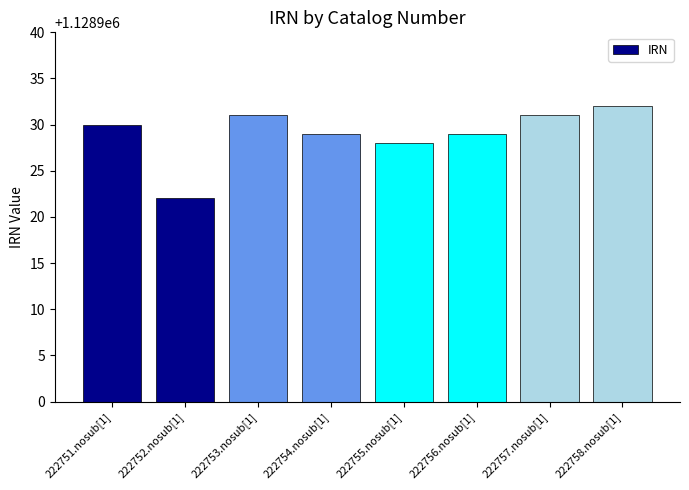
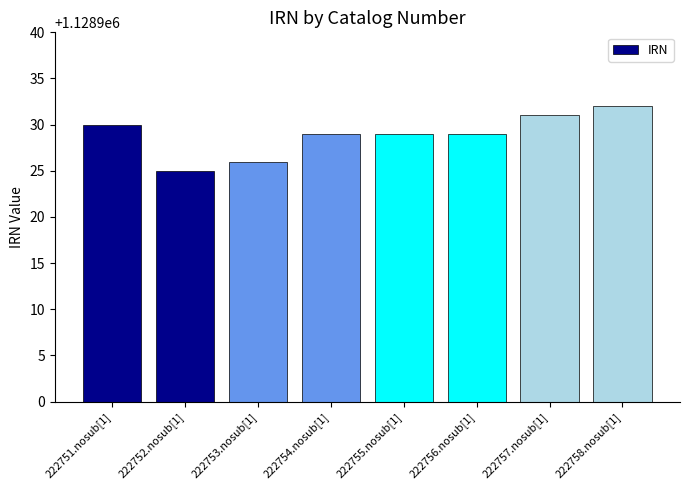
222752.nosub[1]: 1128922 -> 1128925
222753.nosub[1]: 1128931 -> 1128926
222755.nosub[1]: 1128928 -> 1128929
